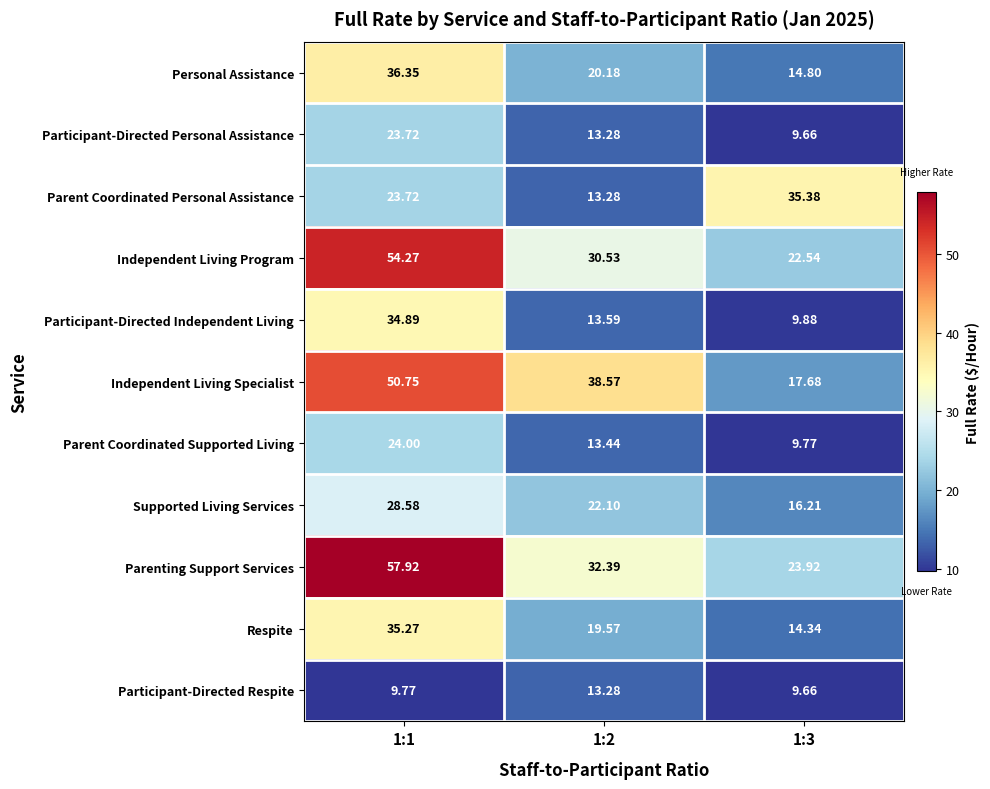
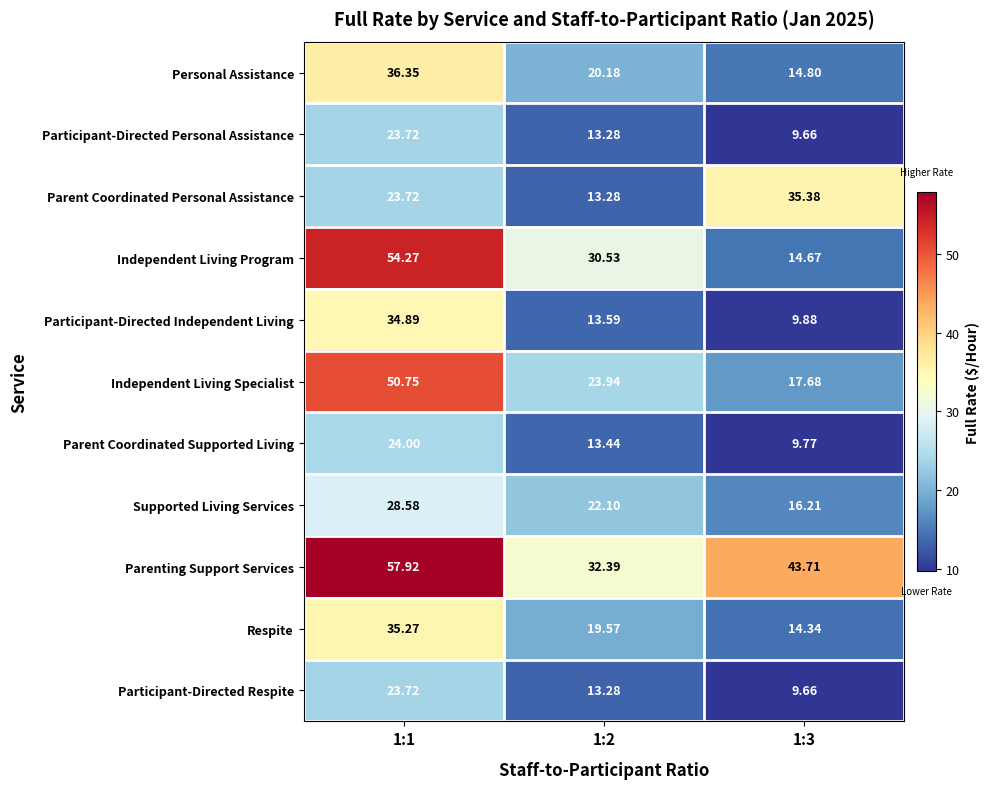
Independent Living Program, 1:3: 22.54 -> 14.67
Independent Living Specialist, 1:2: 38.57 -> 23.94
Parenting Support Services, 1:3: 23.92 -> 43.71
Participant-Directed Respite, 1:1: 9.77 -> 23.72
